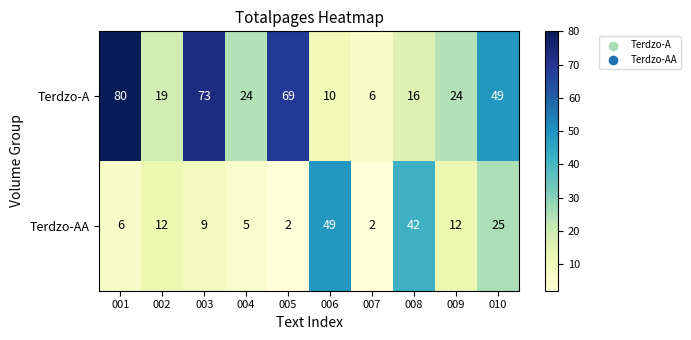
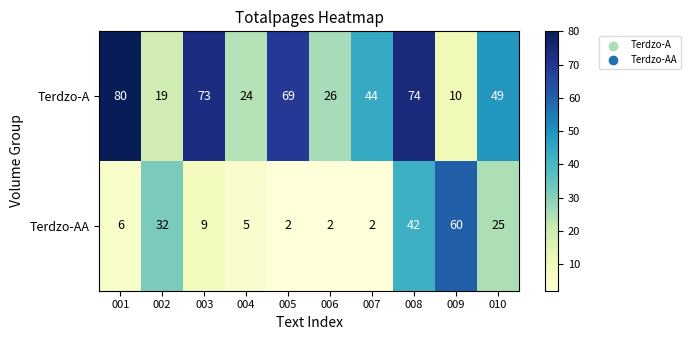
Terdzo-A, 006: 10 -> 26
Terdzo-A, 007: 6 -> 44
Terdzo-A, 008: 16 -> 74
Terdzo-A, 009: 24 -> 10
Terdzo-AA, 002: 12 -> 32
Terdzo-AA, 006: 49 -> 2
Terdzo-AA, 009: 12 -> 60
